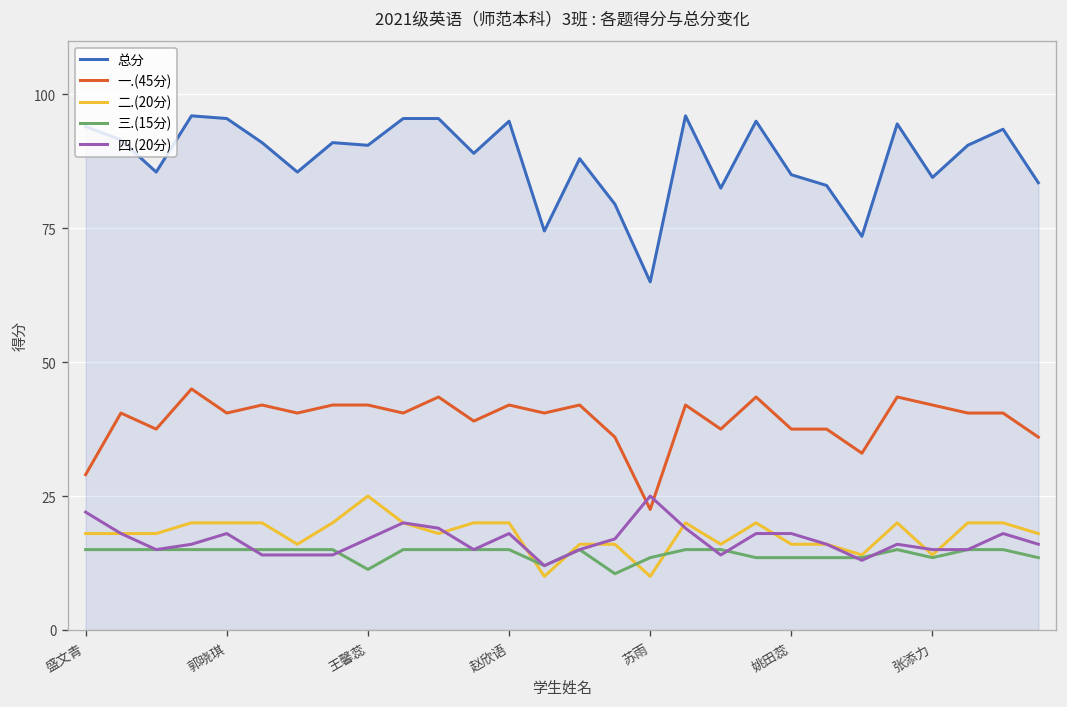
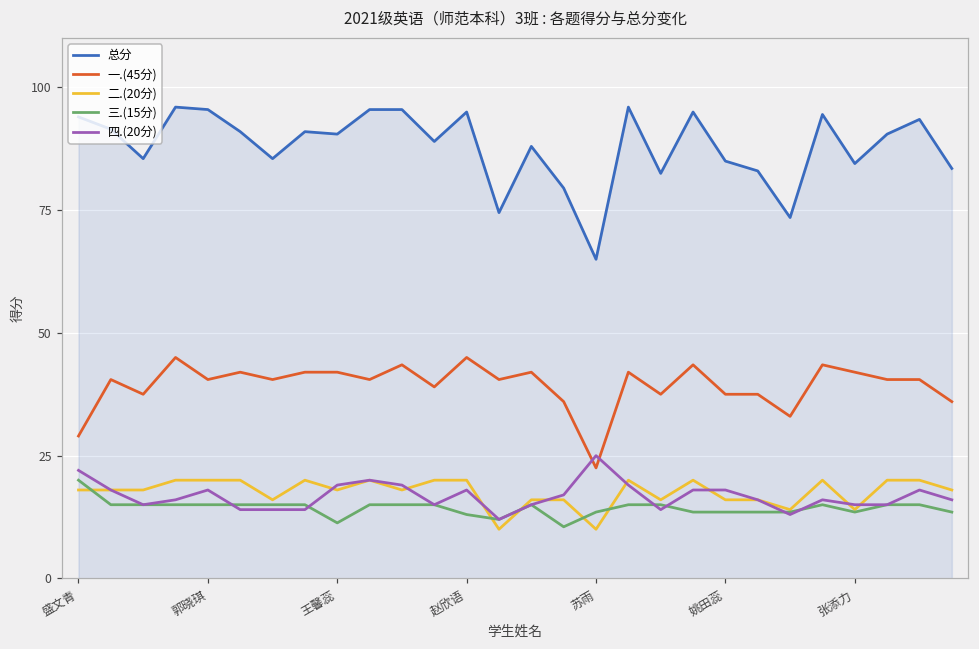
三.(15分), 盛文青: 15 -> 20
二.(20分), 王馨蕊: 25 -> 18
四.(20分), 王馨蕊: 17 -> 19
一.(45分), 赵欣语: 42 -> 45
三.(15分), 赵欣语: 15 -> 13
